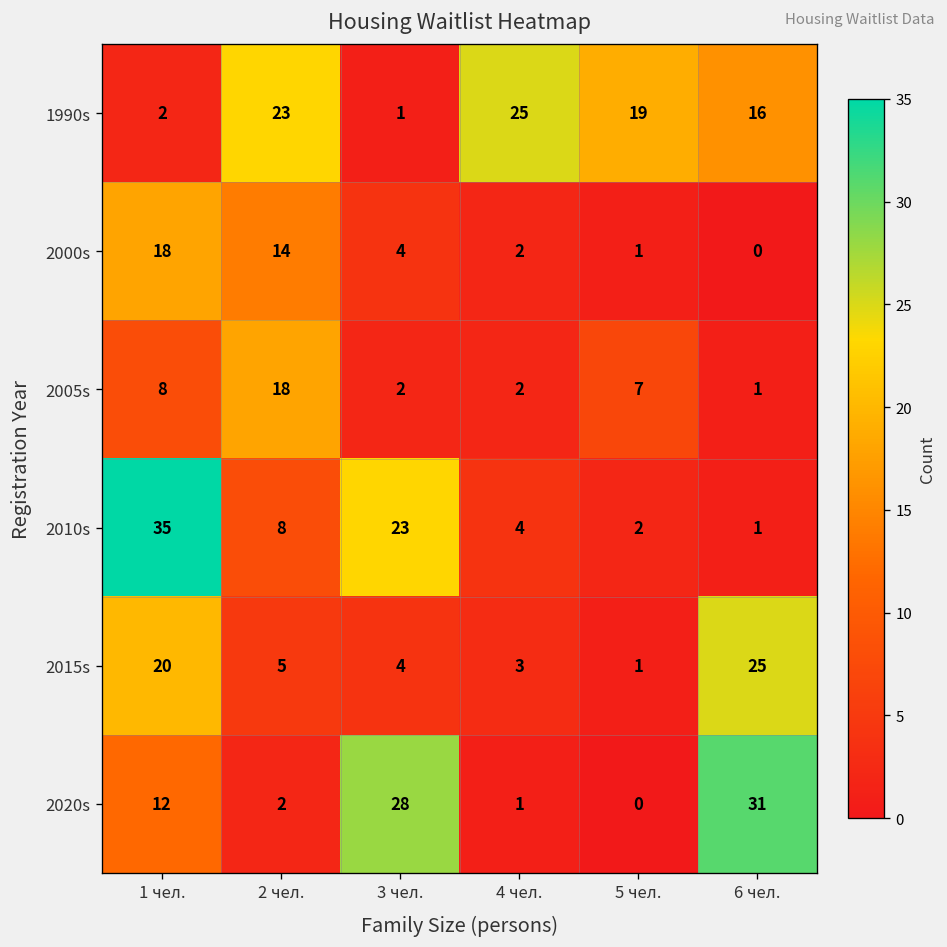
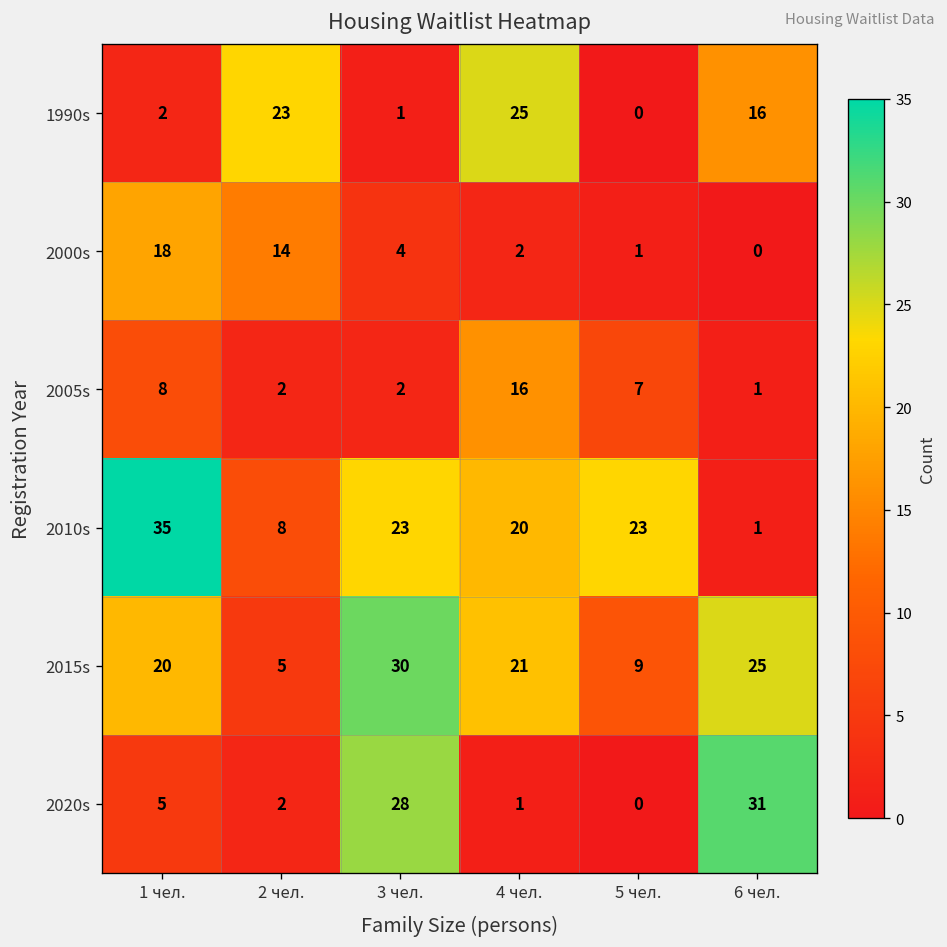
1990s, 5 чел.: 19 -> 0
2005s, 2 чел.: 18 -> 2
2005s, 4 чел.: 2 -> 16
2010s, 4 чел.: 4 -> 20
2010s, 5 чел.: 2 -> 23
2015s, 3 чел.: 4 -> 30
2015s, 4 чел.: 3 -> 21
2015s, 5 чел.: 1 -> 9
2020s, 1 чел.: 12 -> 5
